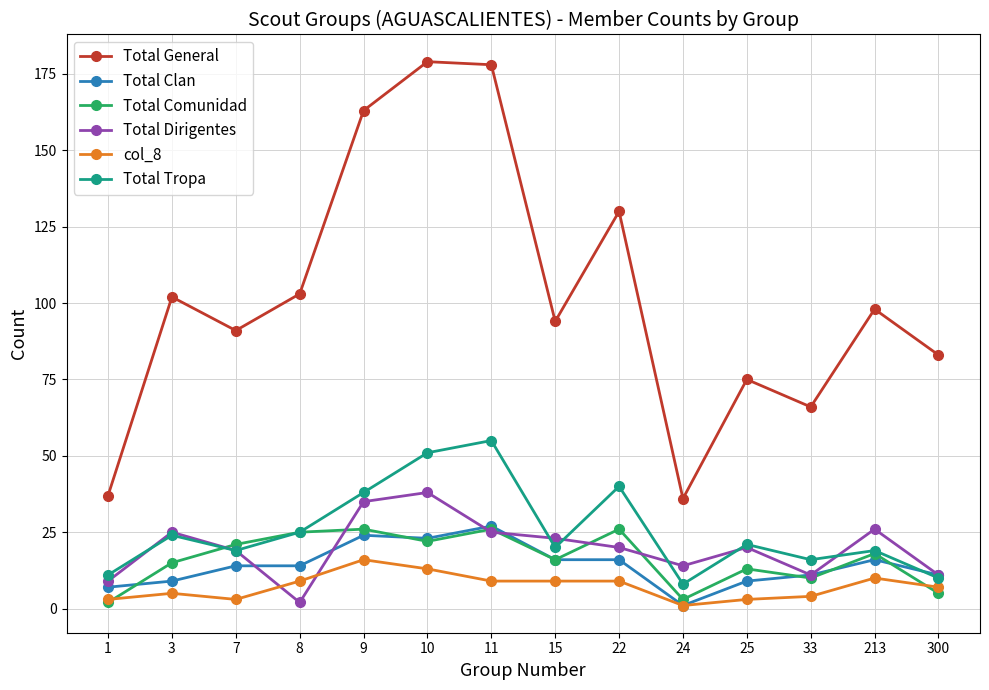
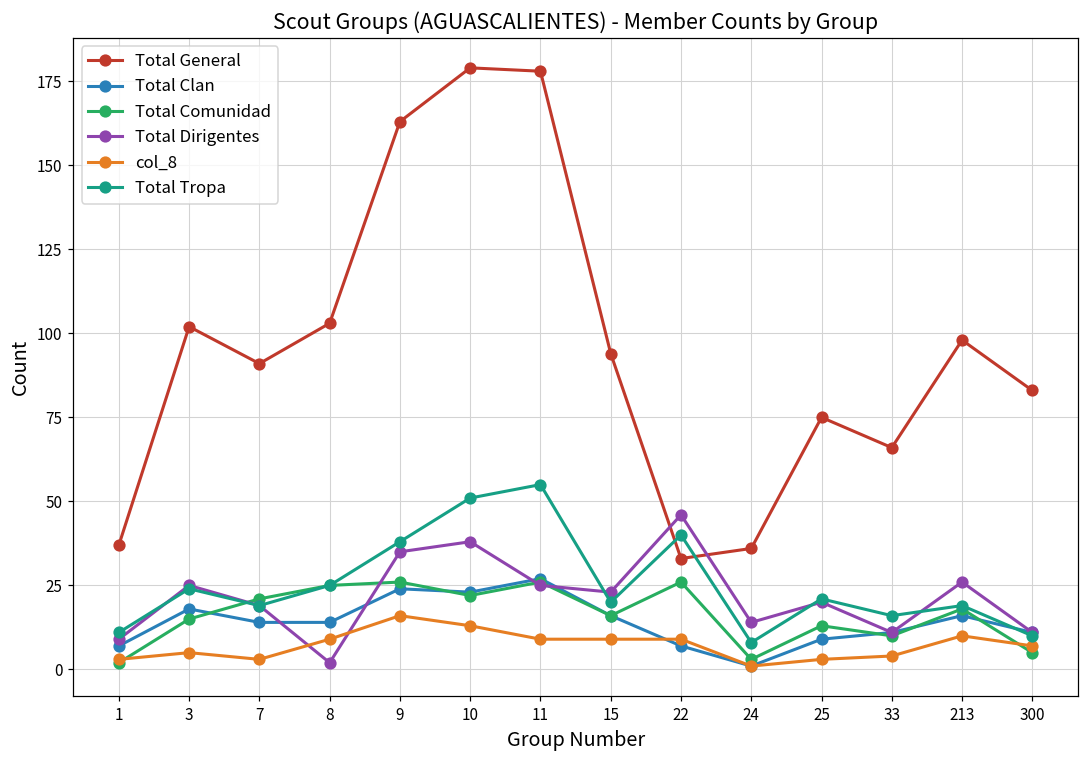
Total Clan, 3: 9 -> 18
Total General, 22: 130 -> 33
Total Clan, 22: 16 -> 7
Total Dirigentes, 22: 20 -> 46
